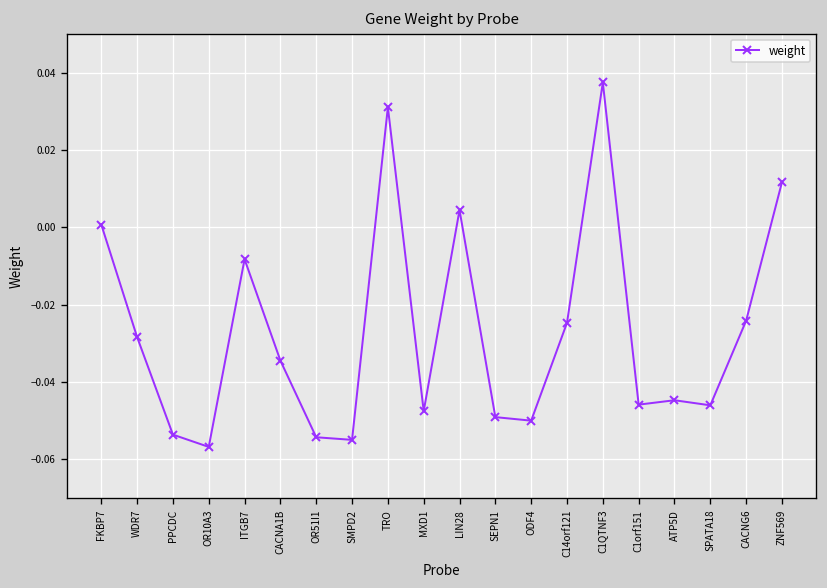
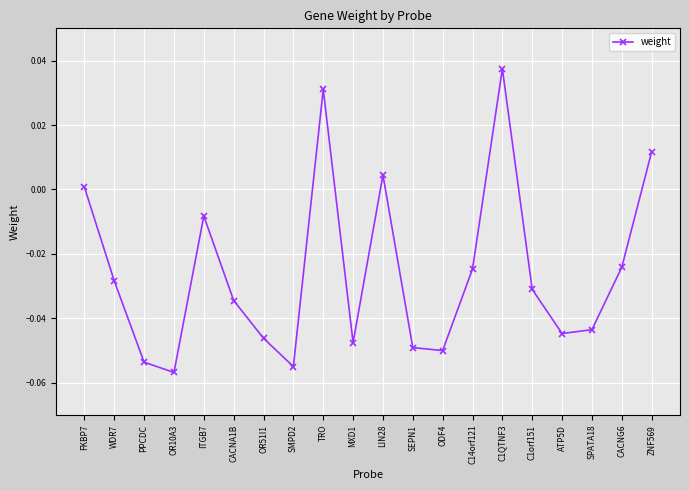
OR51I1: -0.054 -> -0.046
C1orf151: -0.046 -> -0.031
SPATA18: -0.046 -> -0.043
